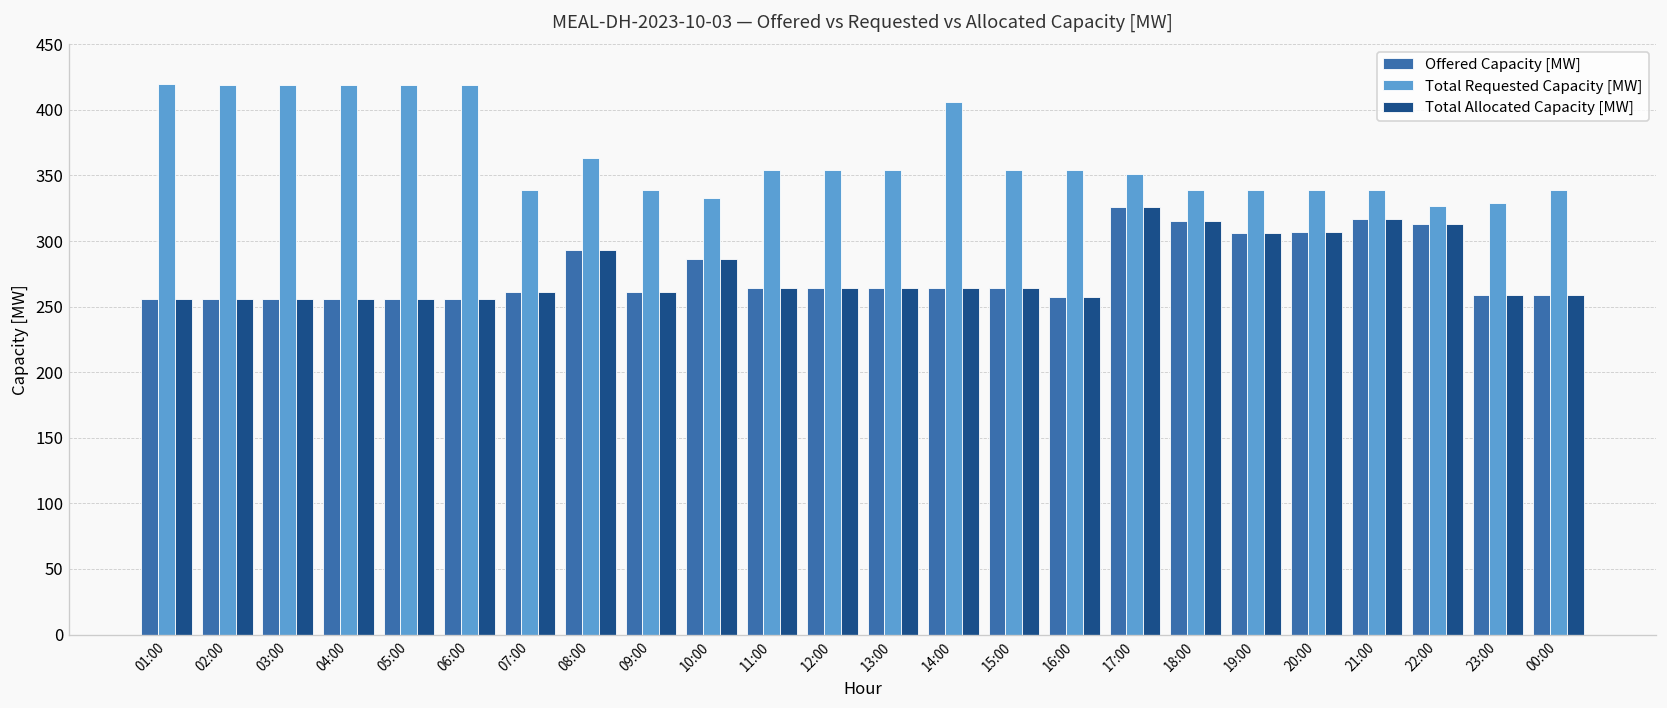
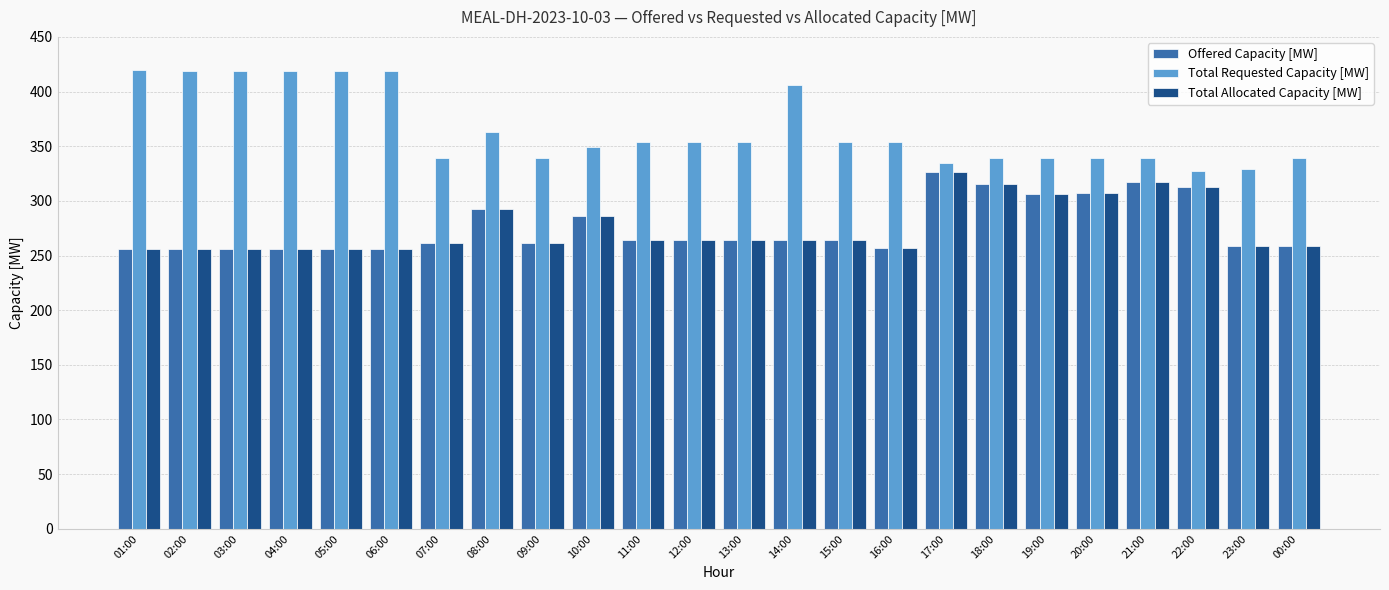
Total Requested Capacity [MW], 10:00: 333 -> 349
Total Requested Capacity [MW], 17:00: 351 -> 335
